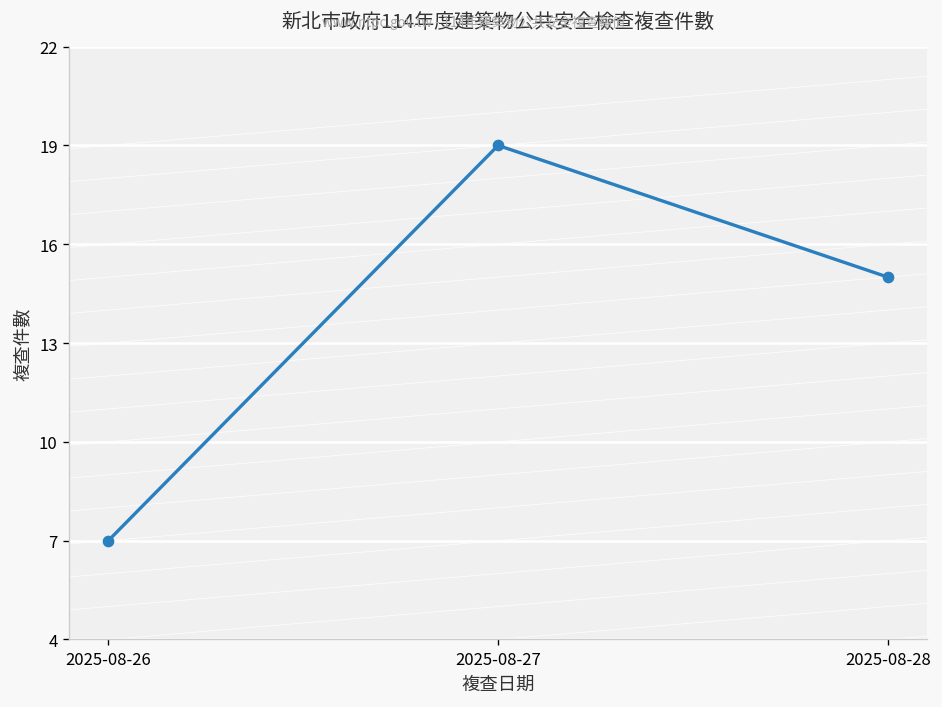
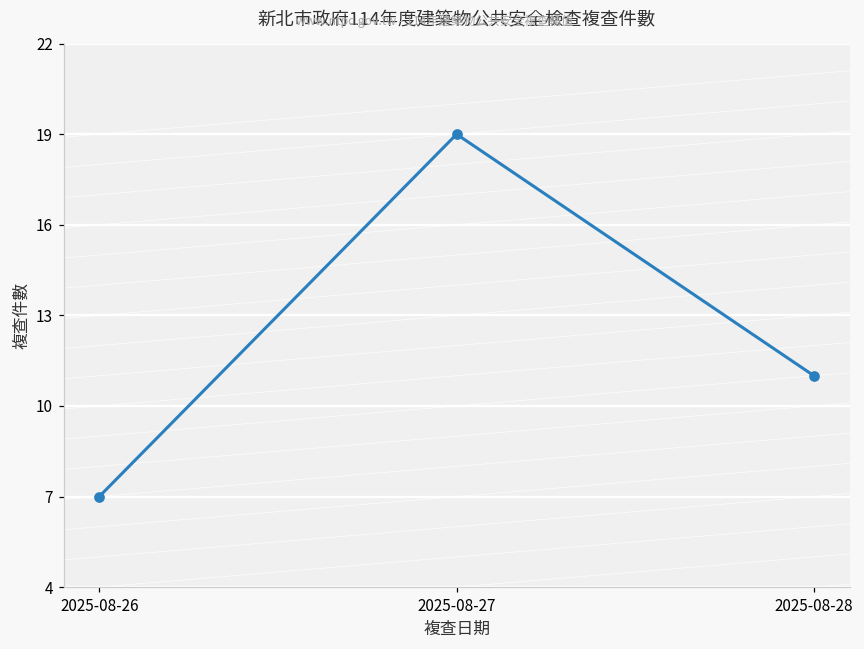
2025-08-28: 15 -> 11
